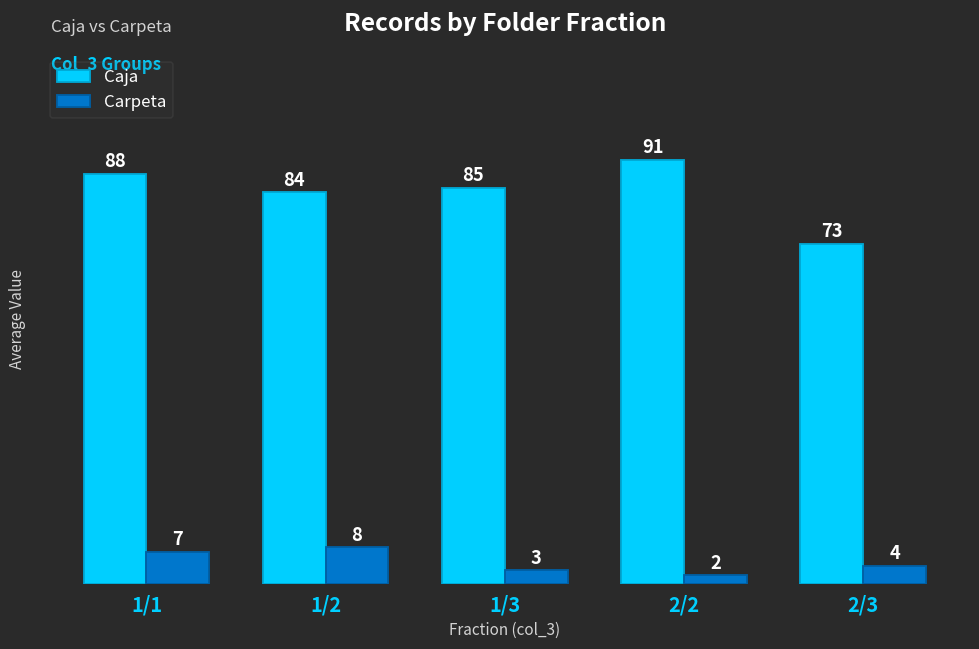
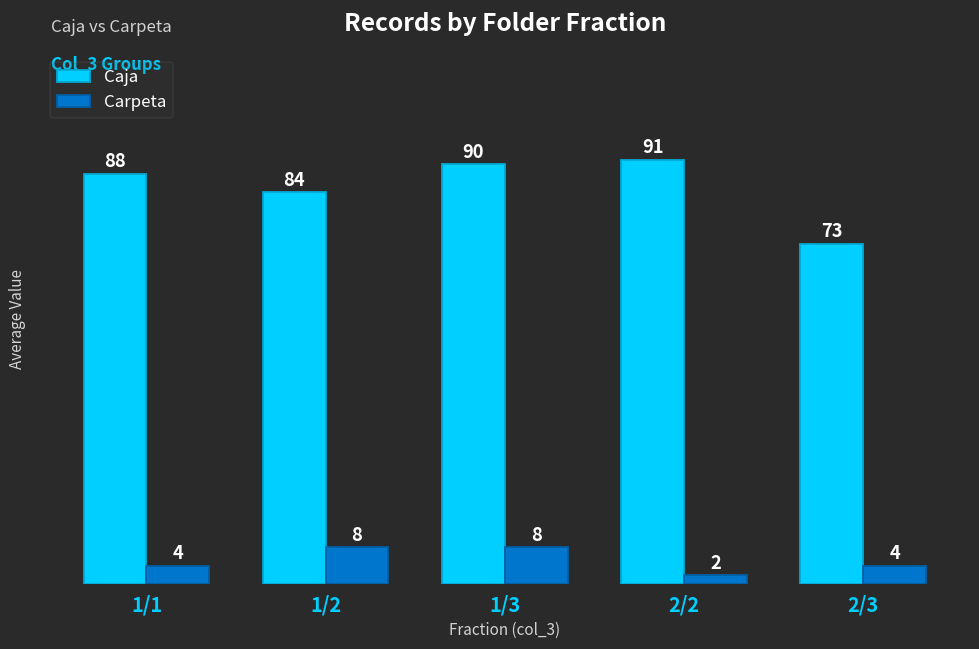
Carpeta, 1/1: 7 -> 4
Caja, 1/3: 85 -> 90
Carpeta, 1/3: 3 -> 8
